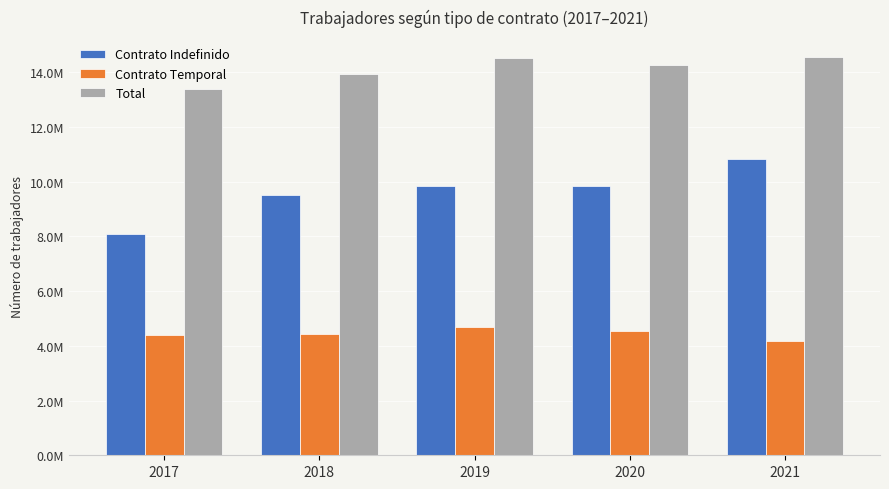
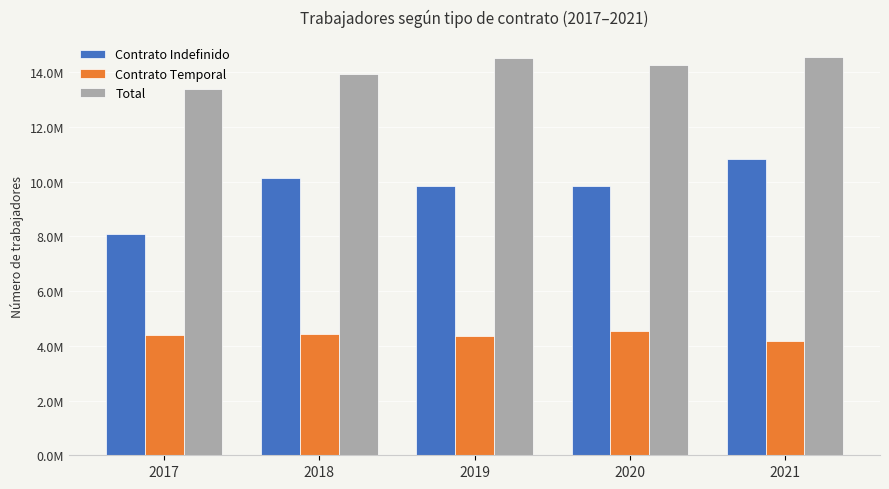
Contrato Indefinido, 2018: 9500000 -> 10100000
Contrato Temporal, 2019: 4700000 -> 4400000
